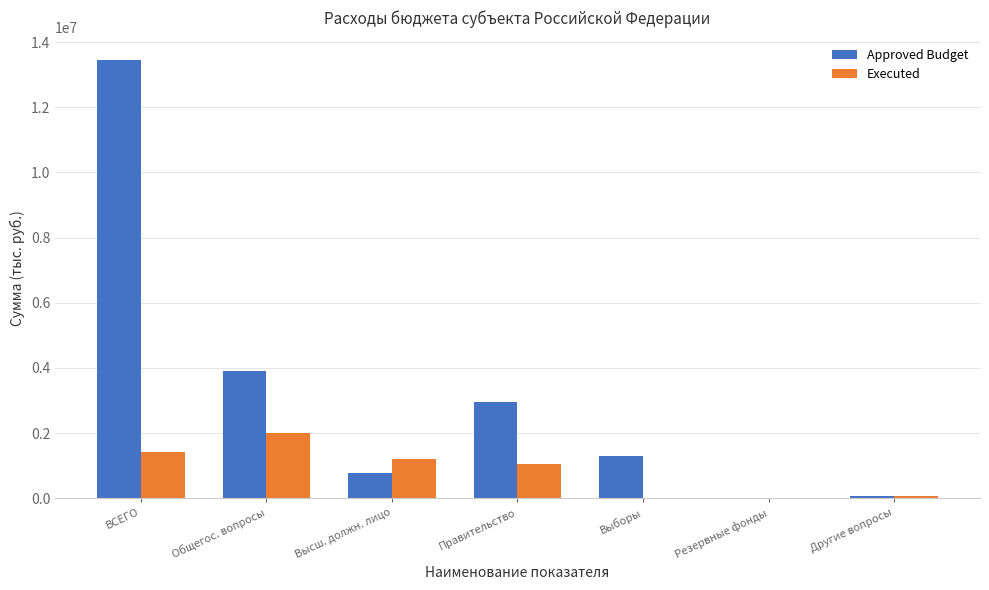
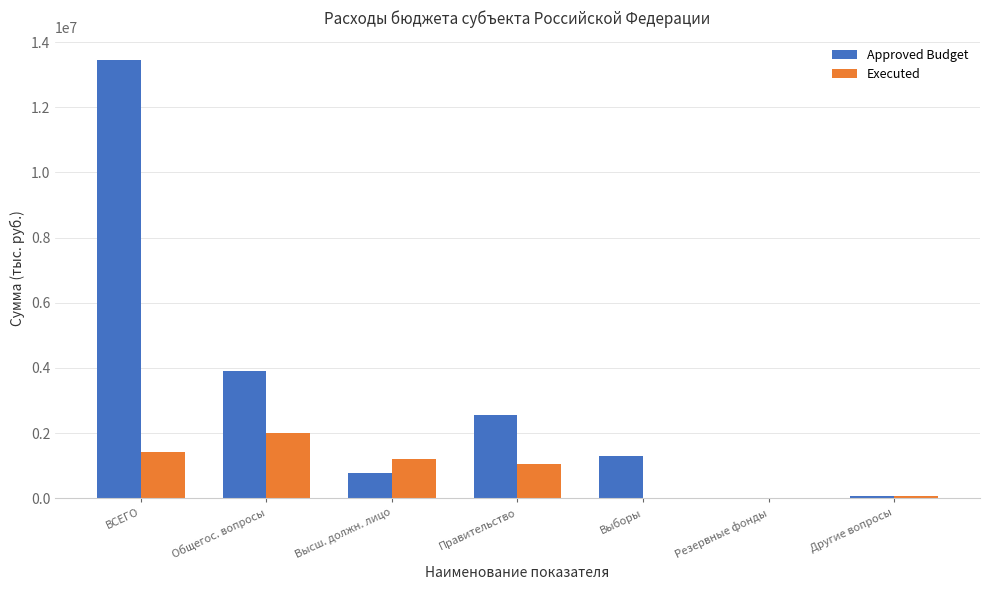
Approved Budget, Правительство: 2900000 -> 2600000
